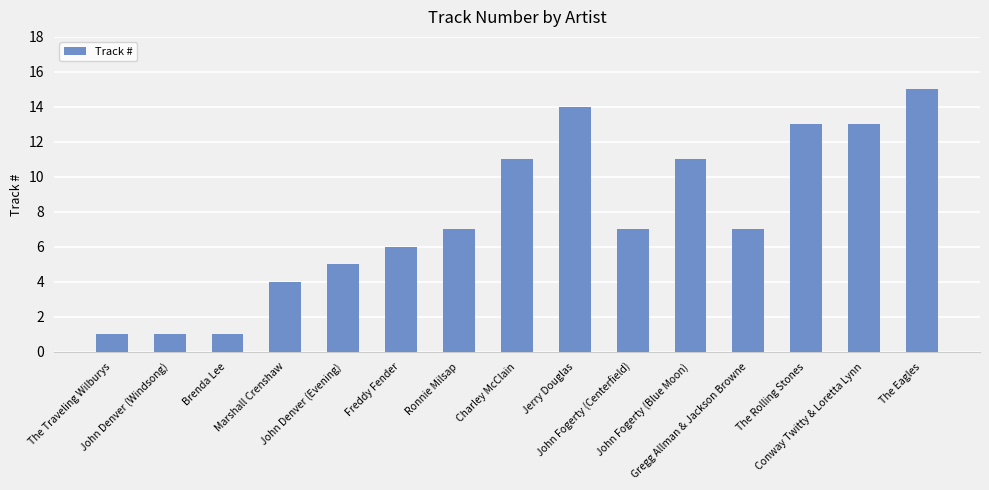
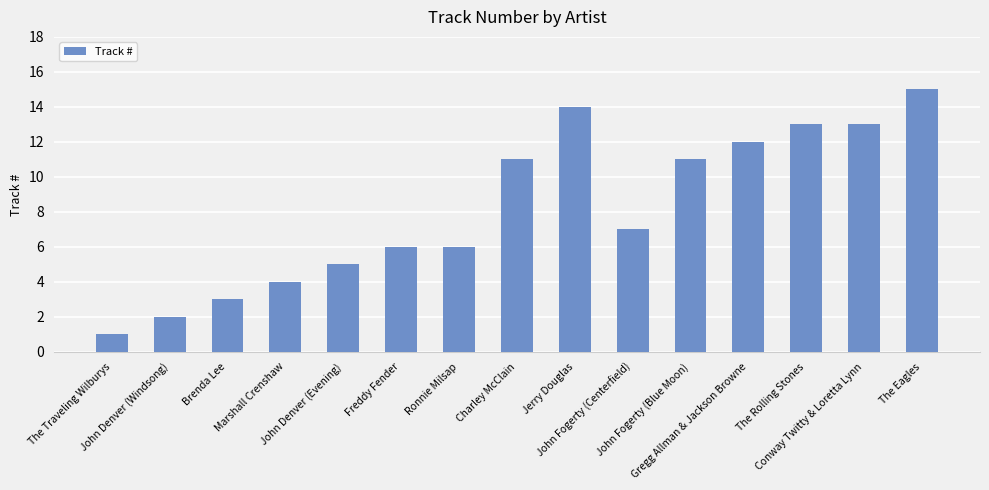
John Denver (Windsong): 1 -> 2
Brenda Lee: 1 -> 3
Ronnie Milsap: 7 -> 6
Gregg Allman & Jackson Browne: 7 -> 12
